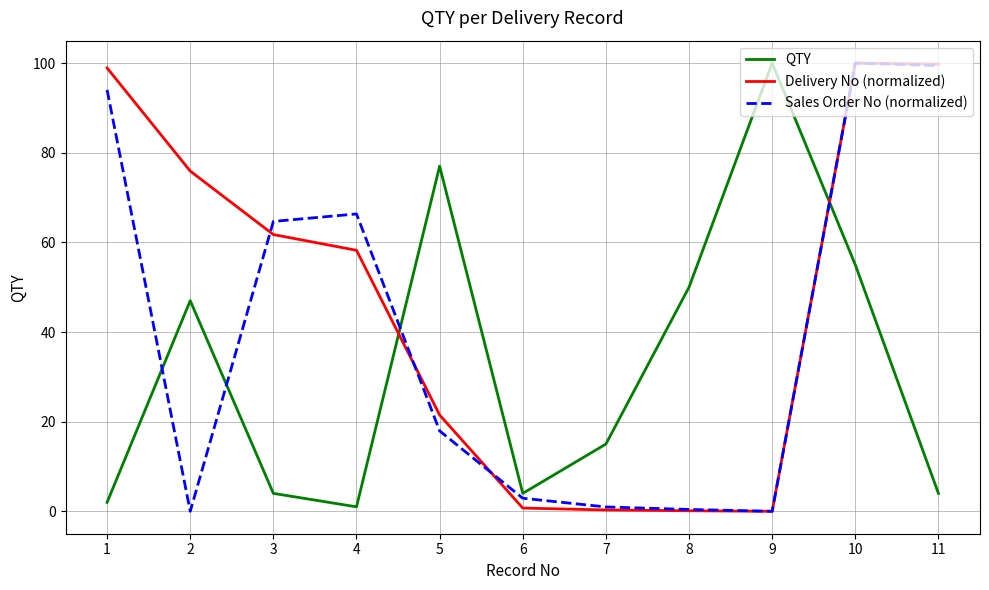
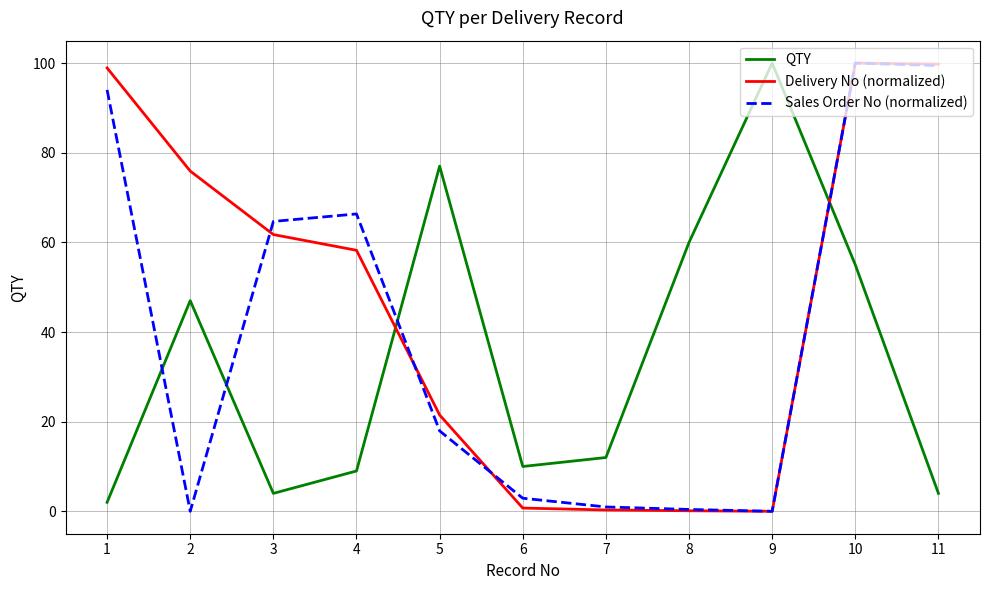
QTY, 4: 1 -> 9
QTY, 6: 4 -> 10
QTY, 7: 15 -> 12
QTY, 8: 50 -> 60
